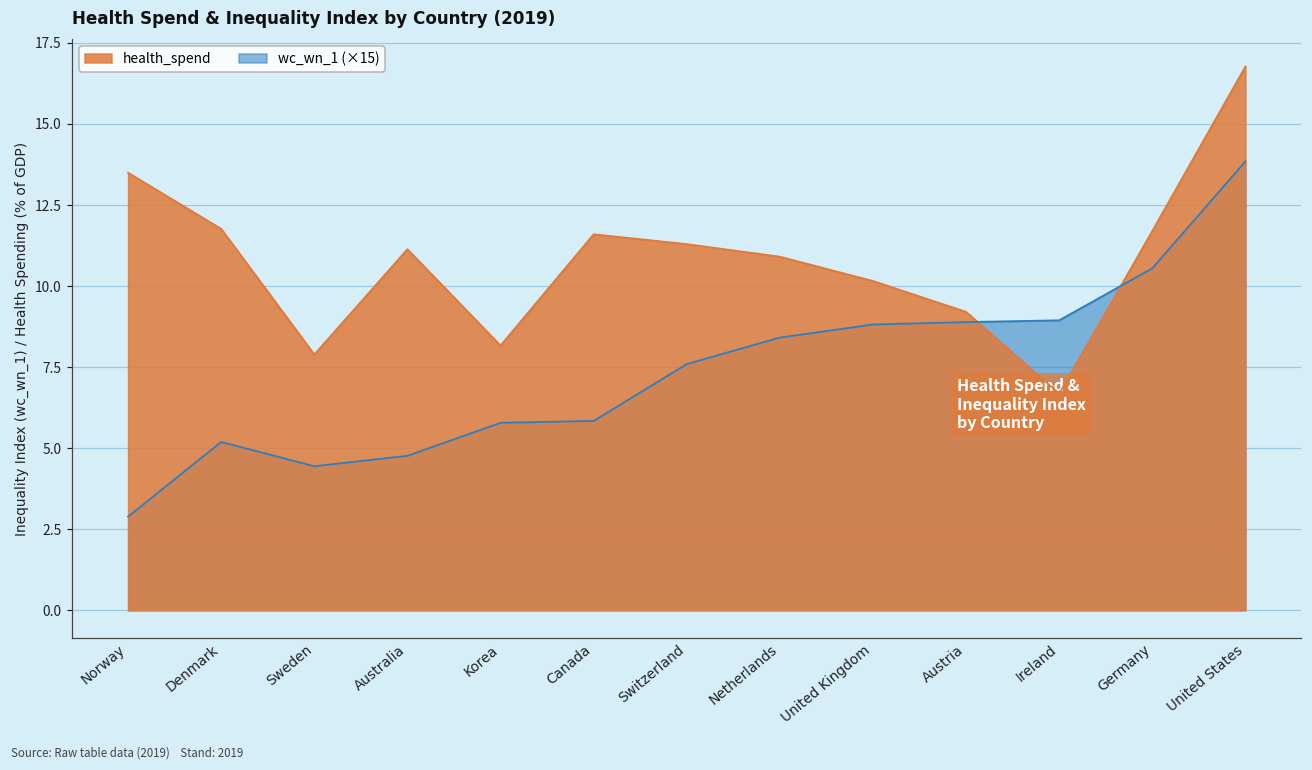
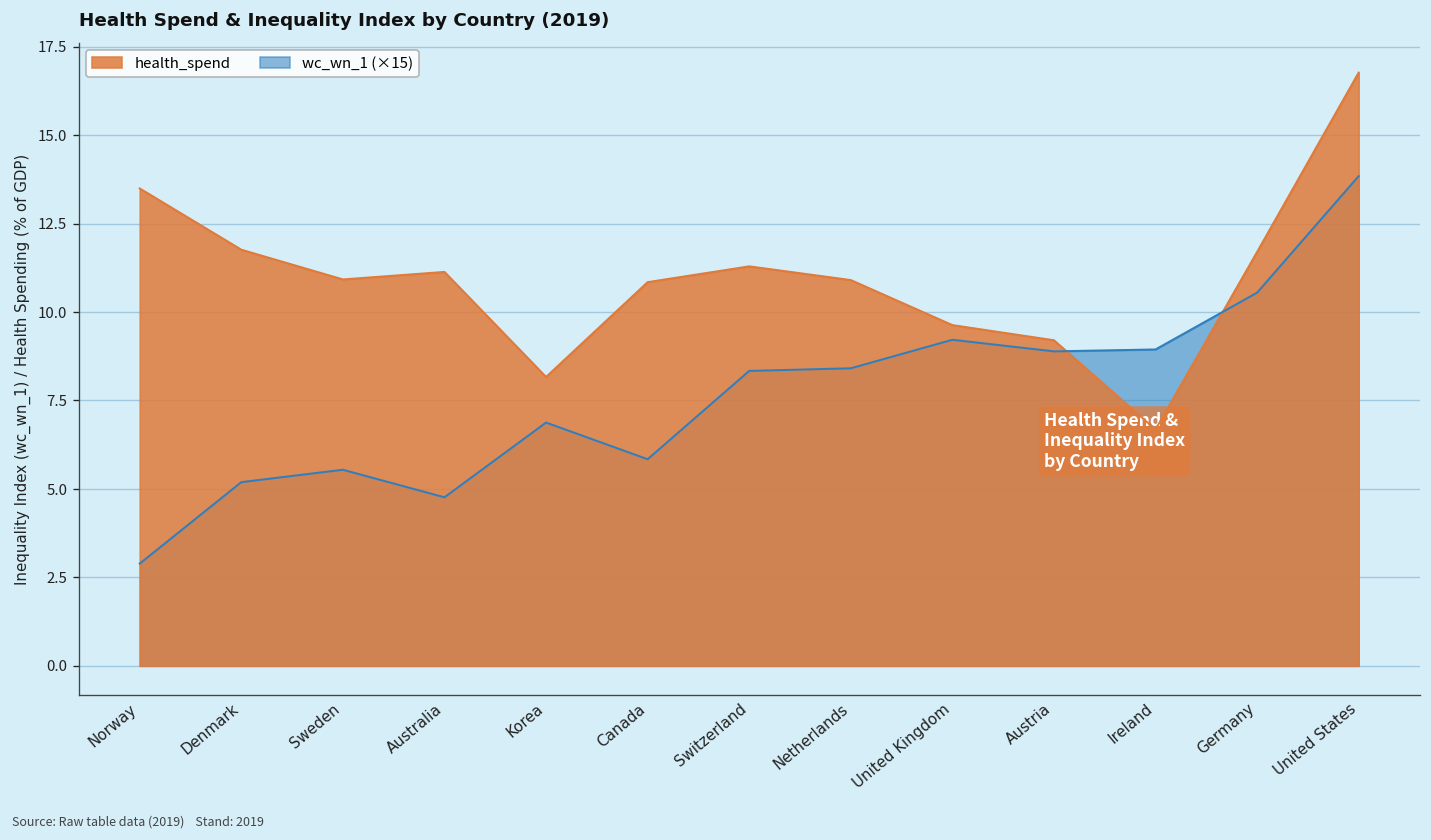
health_spend, Sweden: 7.9 -> 10.9
wc_wn_1 (×15), Sweden: 4.4 -> 5.5
wc_wn_1 (×15), Korea: 5.8 -> 6.9
health_spend, Canada: 11.6 -> 10.8
wc_wn_1 (×15), Switzerland: 7.6 -> 8.3
health_spend, United Kingdom: 10.2 -> 9.6
wc_wn_1 (×15), United Kingdom: 8.8 -> 9.2
